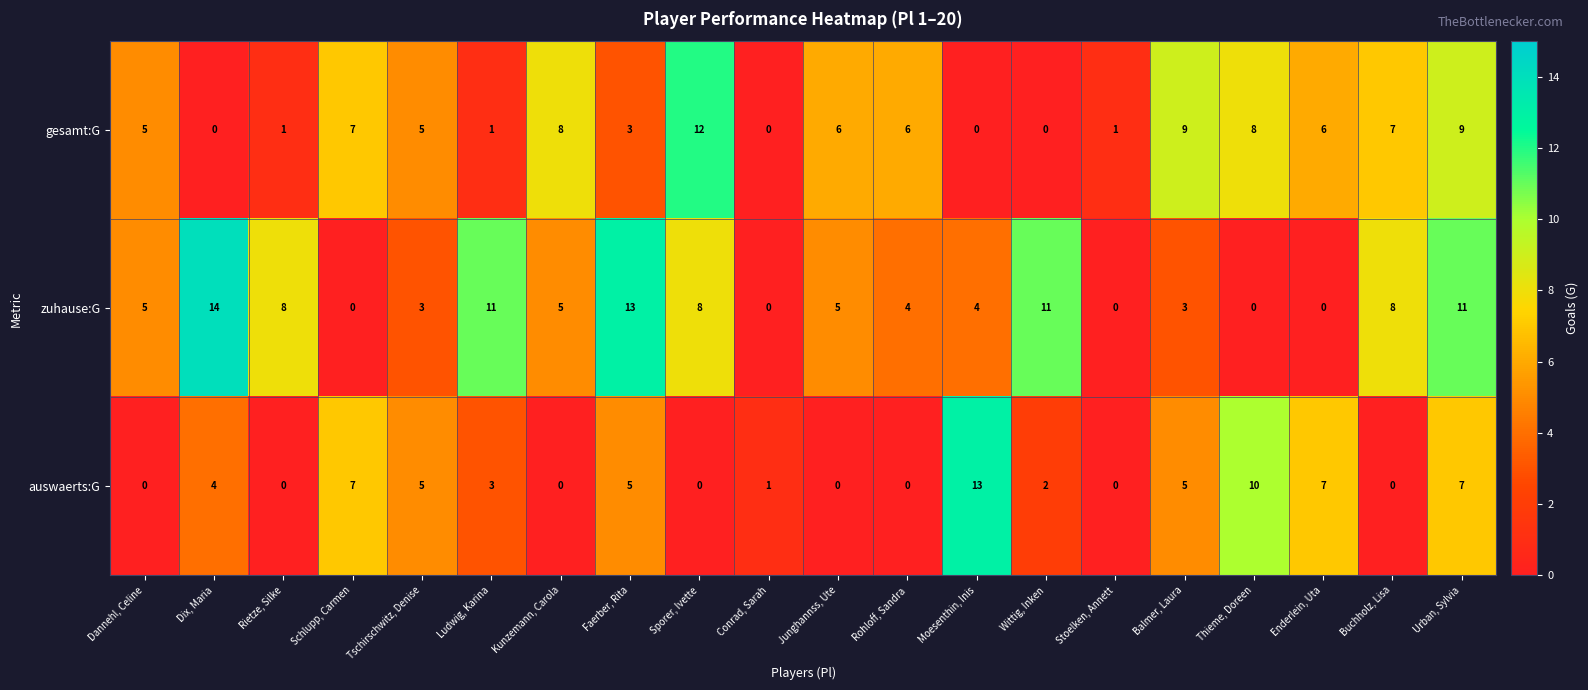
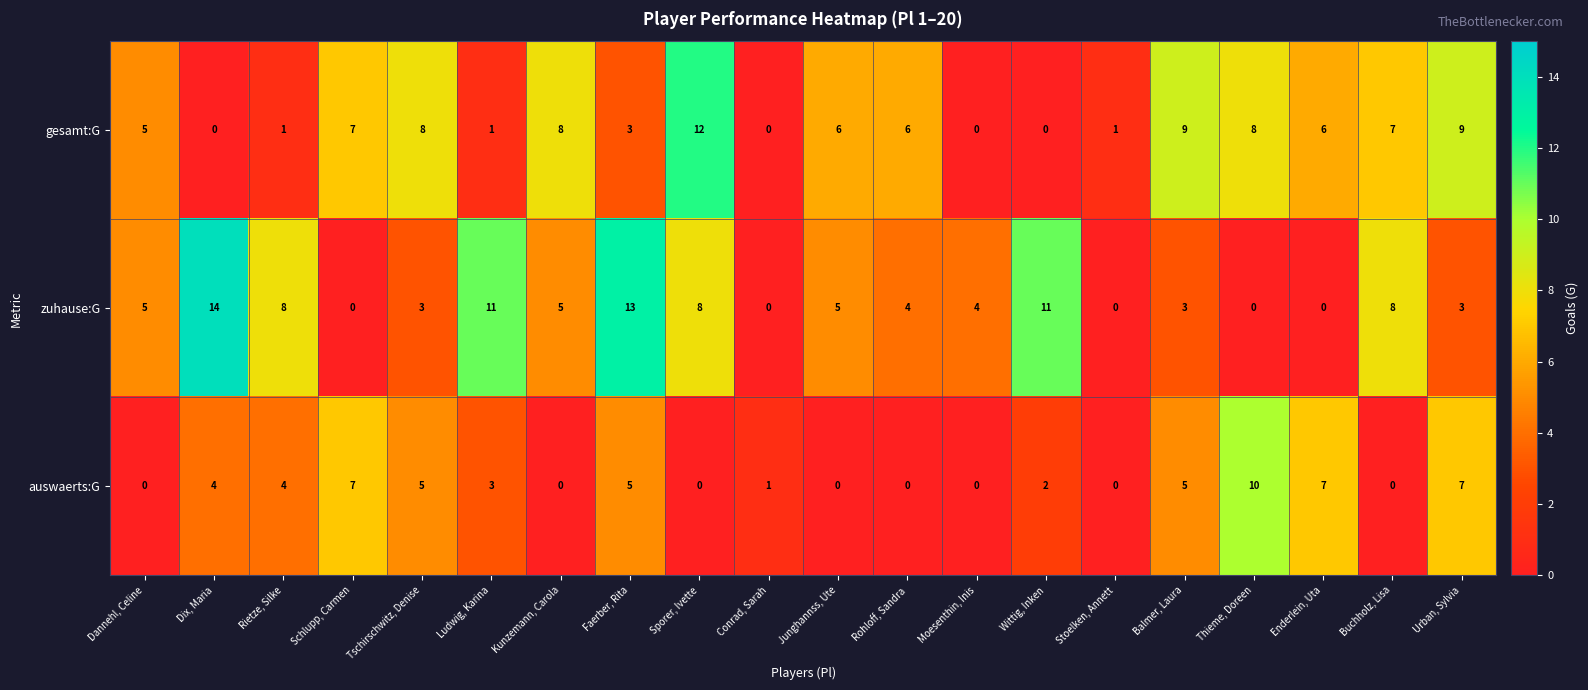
gesamt:G, Tschirschwitz, Denise: 5 -> 8
zuhause:G, Urban, Sylvia: 11 -> 3
auswaerts:G, Rietze, Silke: 0 -> 4
auswaerts:G, Moesenthin, Inis: 13 -> 0
